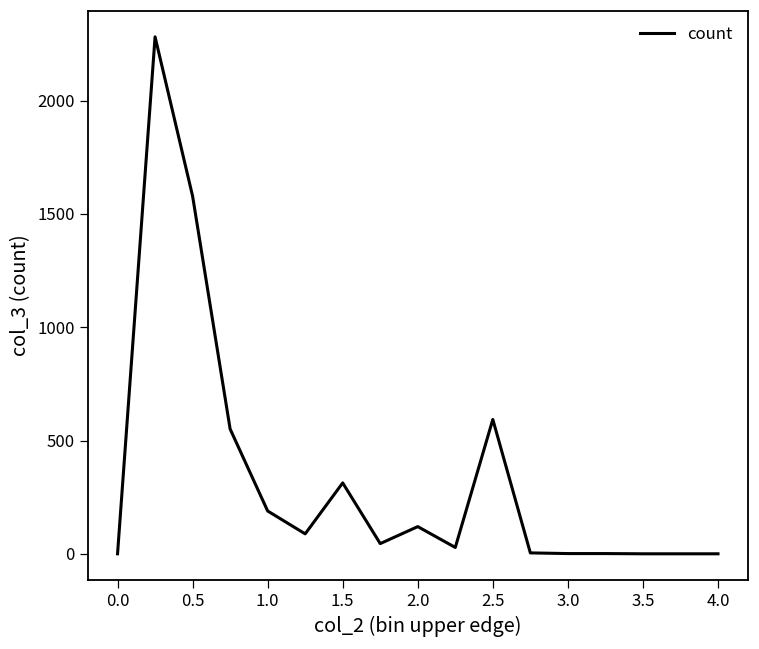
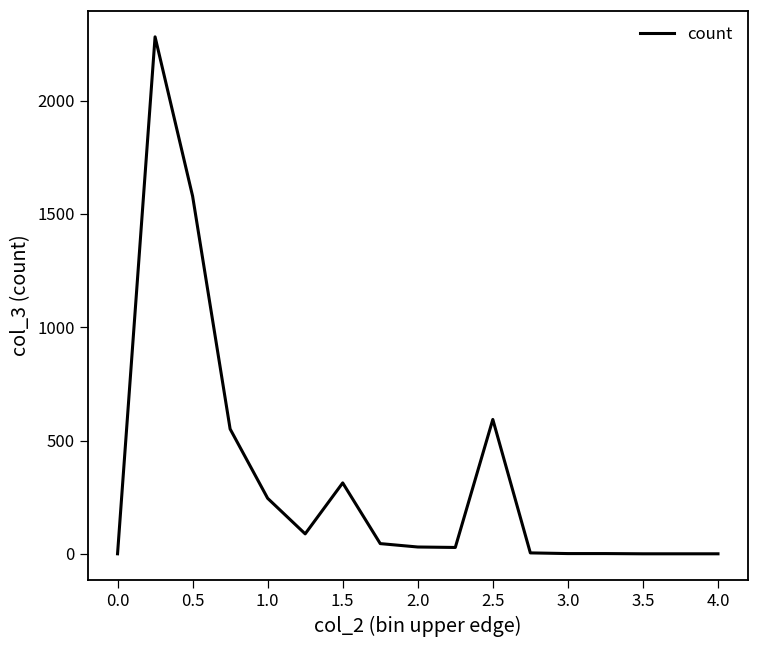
1.0: 190 -> 250
2.0: 120 -> 30
